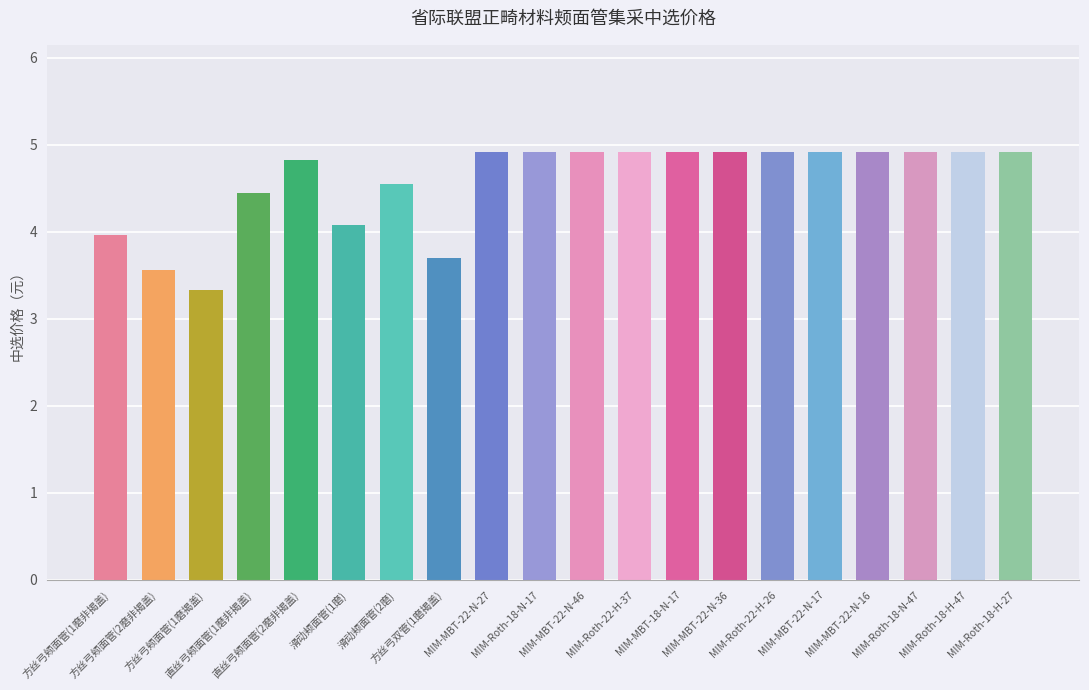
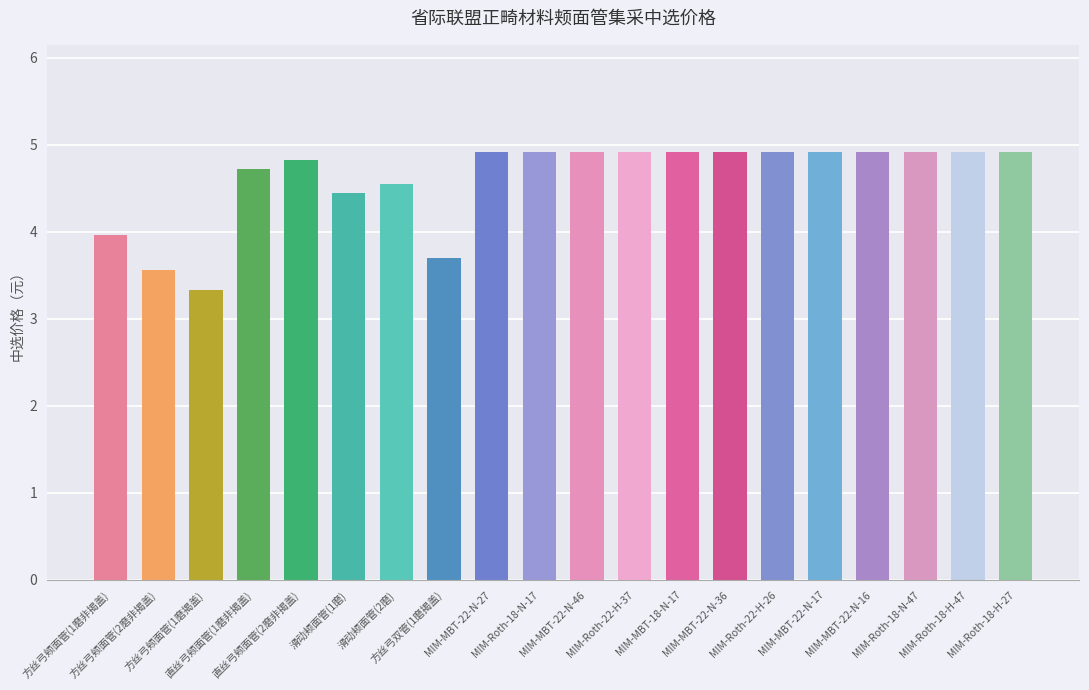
直丝弓颊面管(1磨非揭盖): 4.5 -> 4.7
滑动颊面管(1磨): 4.1 -> 4.5
